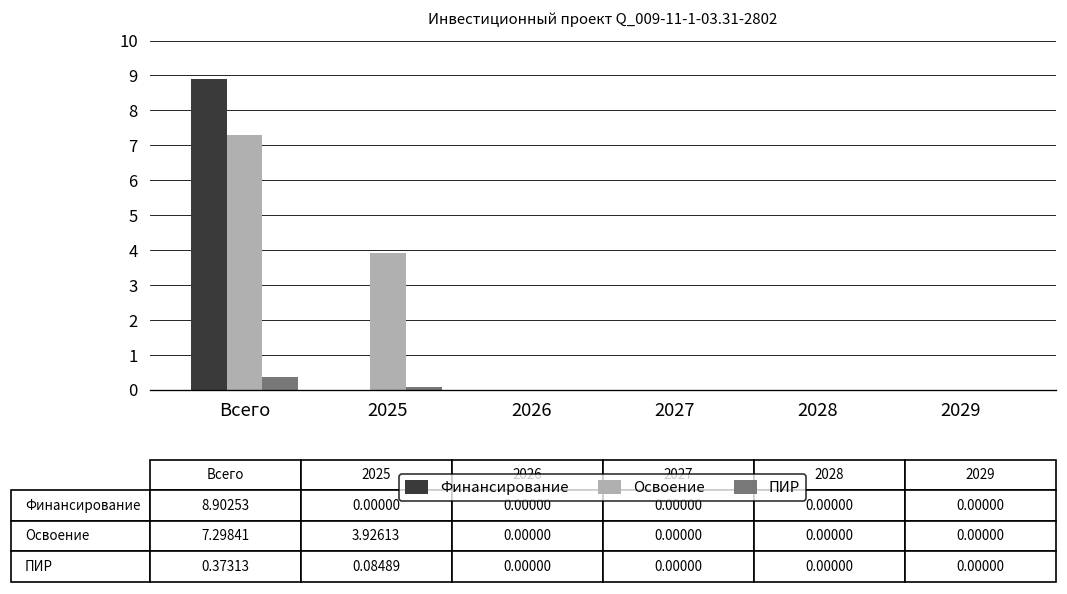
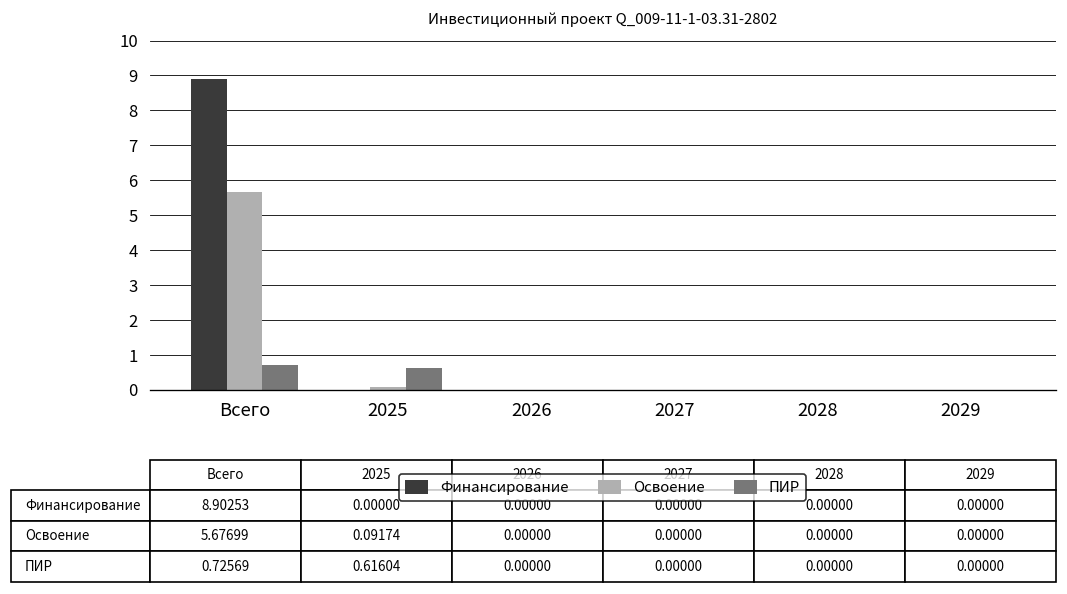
Освоение, Всего: 7.29841 -> 5.67699
ПИР, Всего: 0.37313 -> 0.72569
Освоение, 2025: 3.92613 -> 0.09174
ПИР, 2025: 0.08489 -> 0.61604
